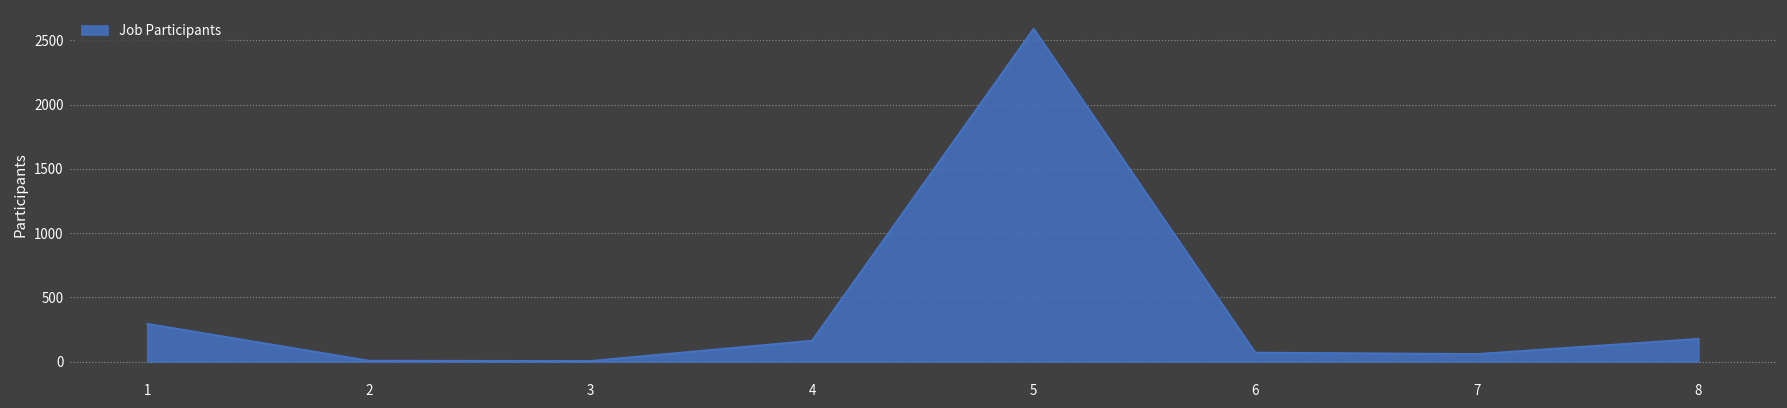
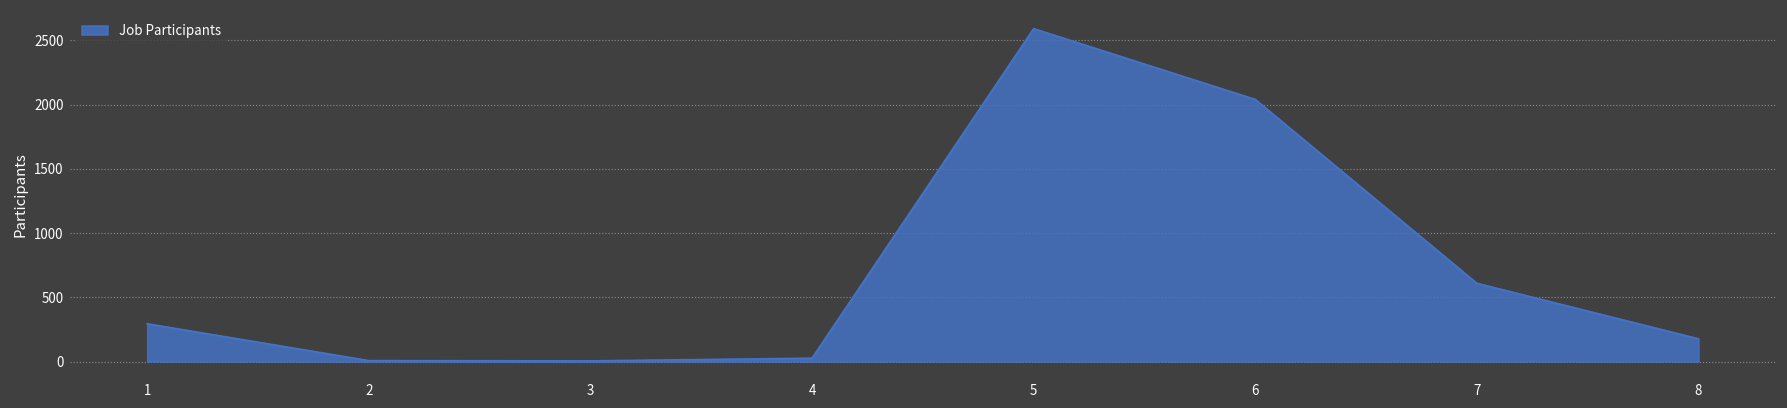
4: 160 -> 30
6: 70 -> 2040
7: 60 -> 610
